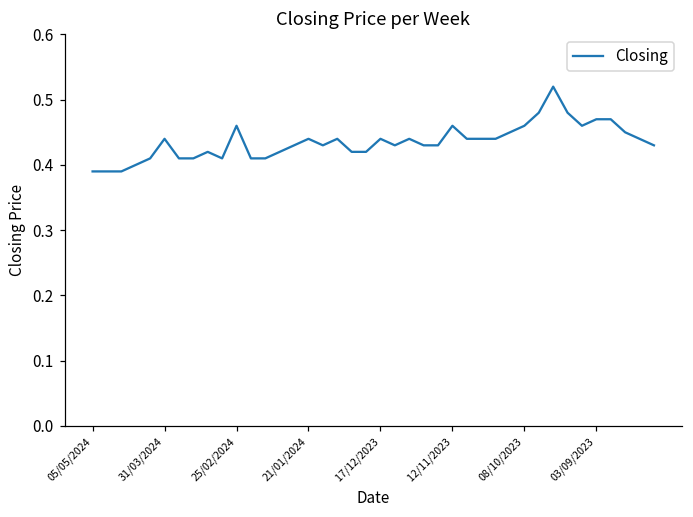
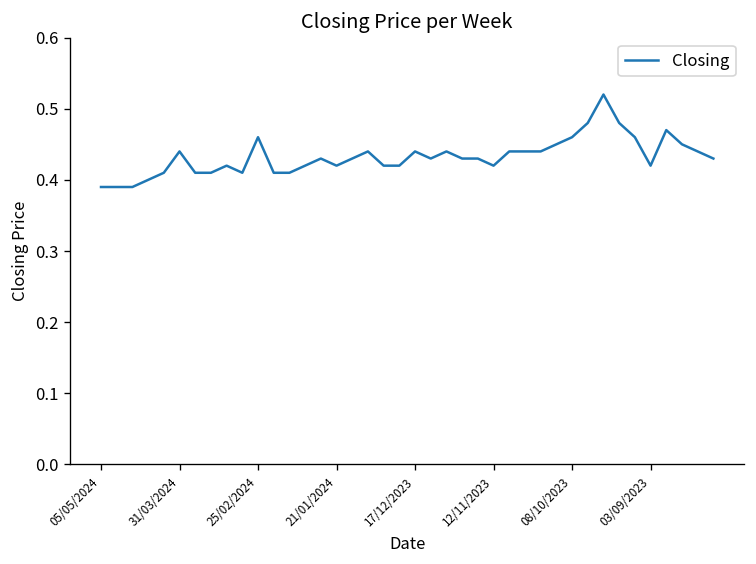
21/01/2024: 0.44 -> 0.42
12/11/2023: 0.46 -> 0.42
03/09/2023: 0.47 -> 0.42
